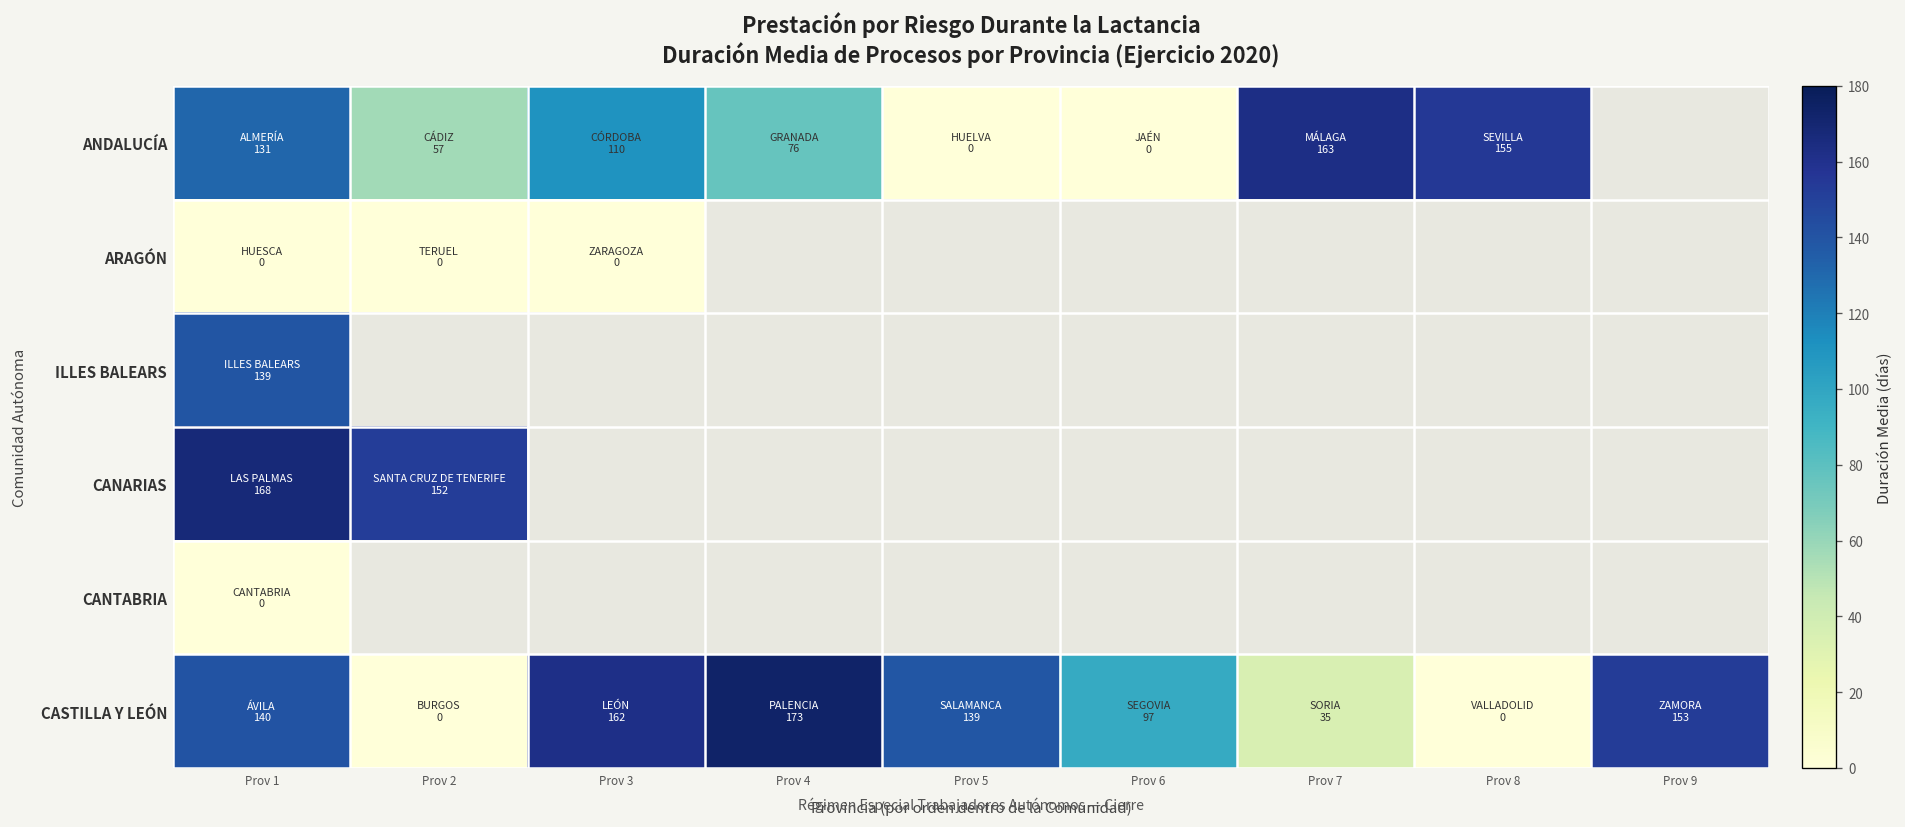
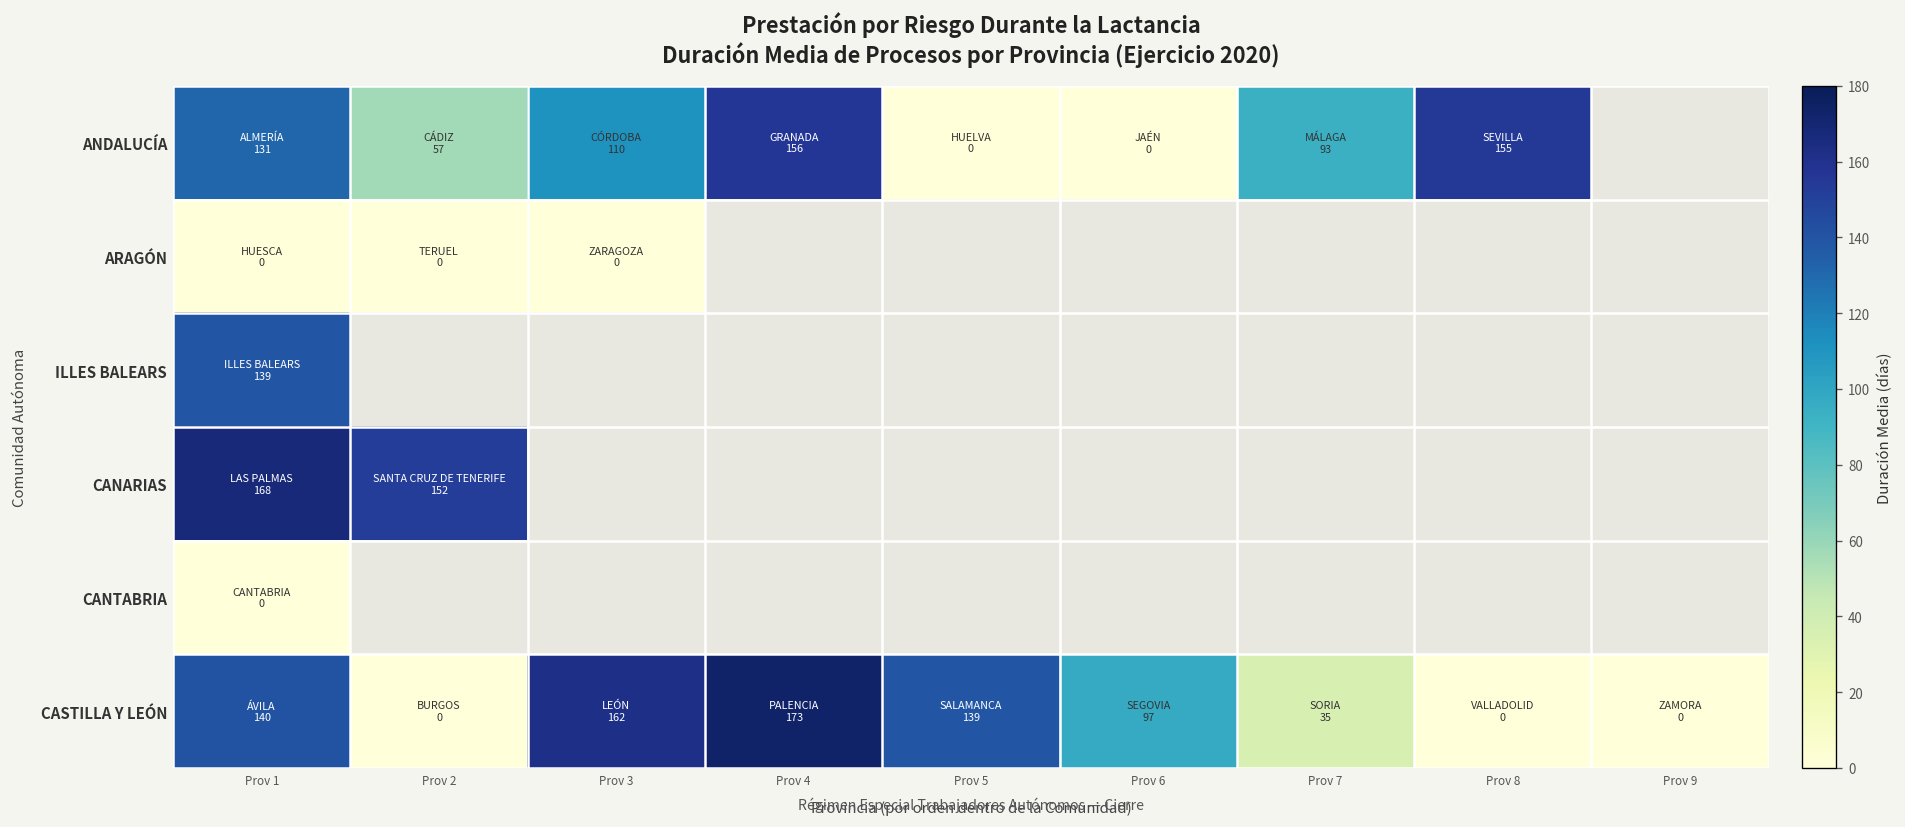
ANDALUCÍA, Prov 4: 76 -> 156
ANDALUCÍA, Prov 7: 163 -> 93
CASTILLA Y LEÓN, Prov 9: 153 -> 0
